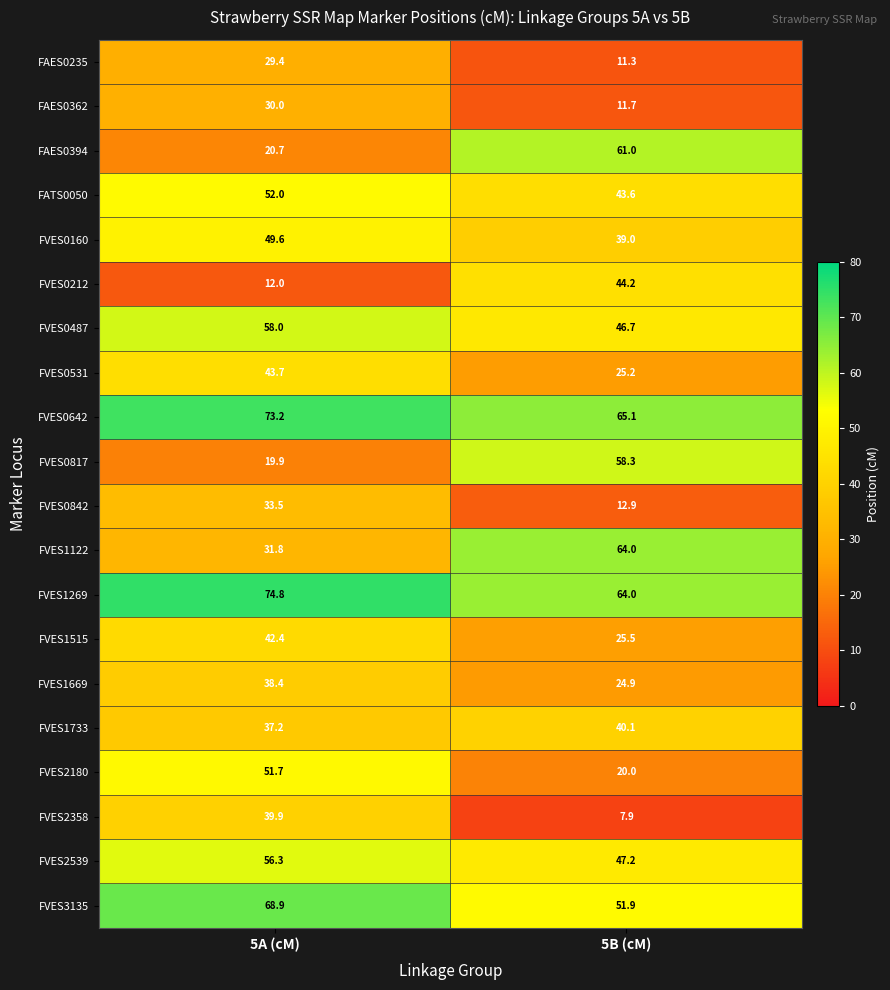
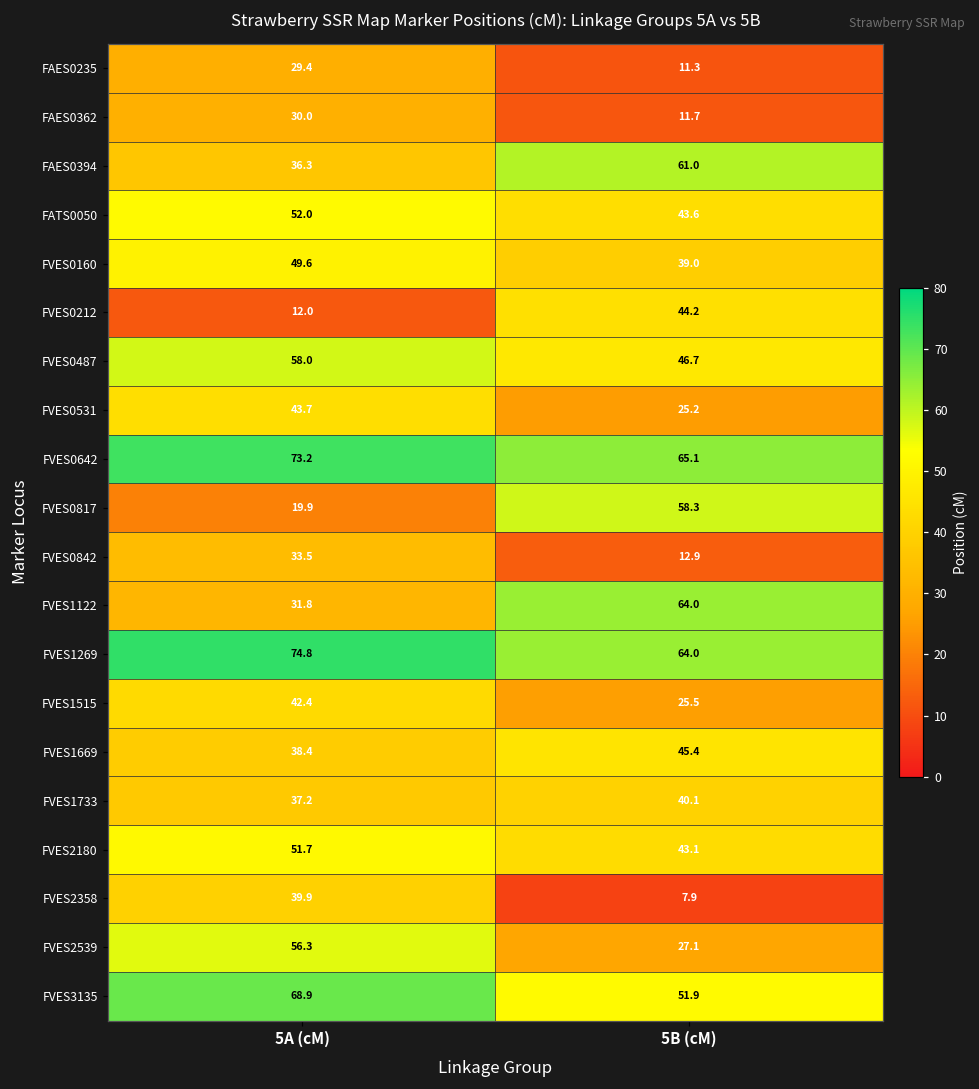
FAES0394, 5A (cM): 20.7 -> 36.3
FVES1669, 5B (cM): 24.9 -> 45.4
FVES2180, 5B (cM): 20.0 -> 43.1
FVES2539, 5B (cM): 47.2 -> 27.1
